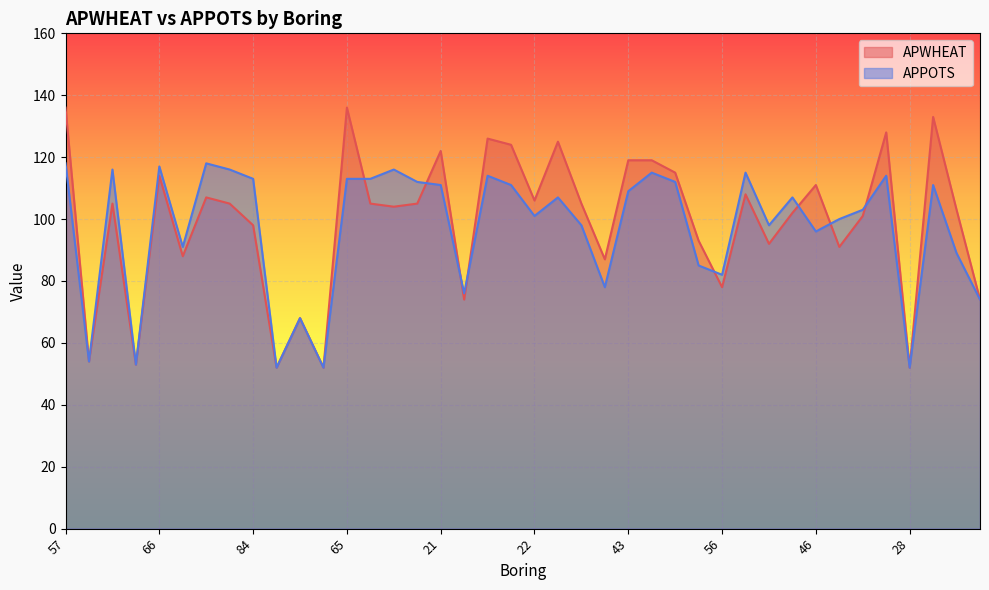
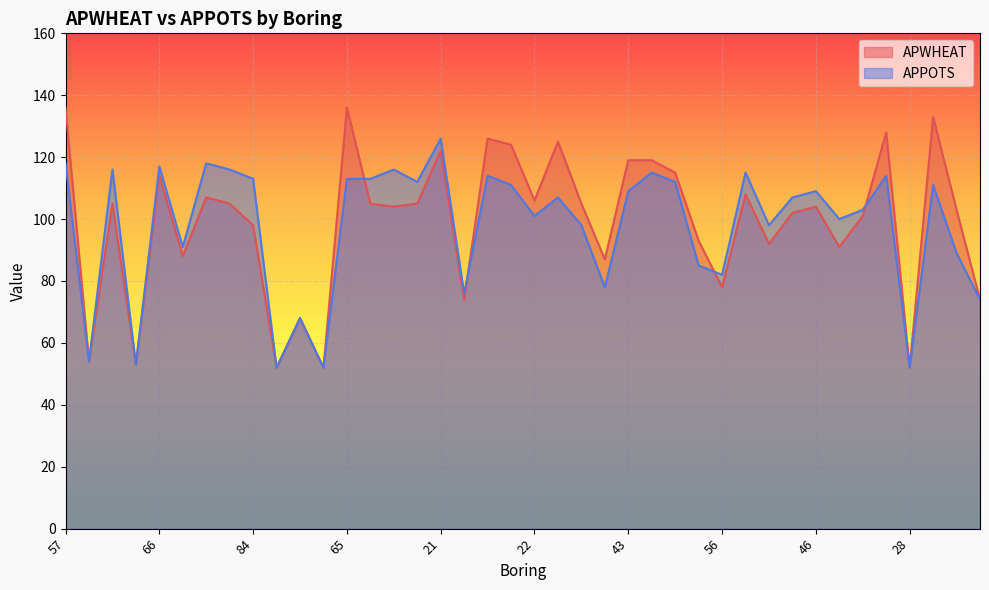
APPOTS, 21: 111 -> 126
APWHEAT, 46: 111 -> 104
APPOTS, 46: 96 -> 109
